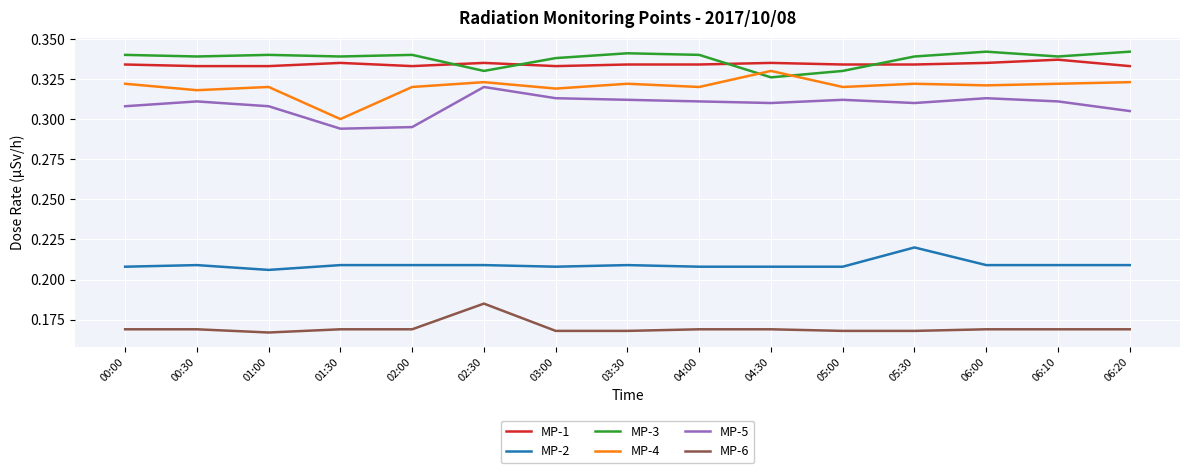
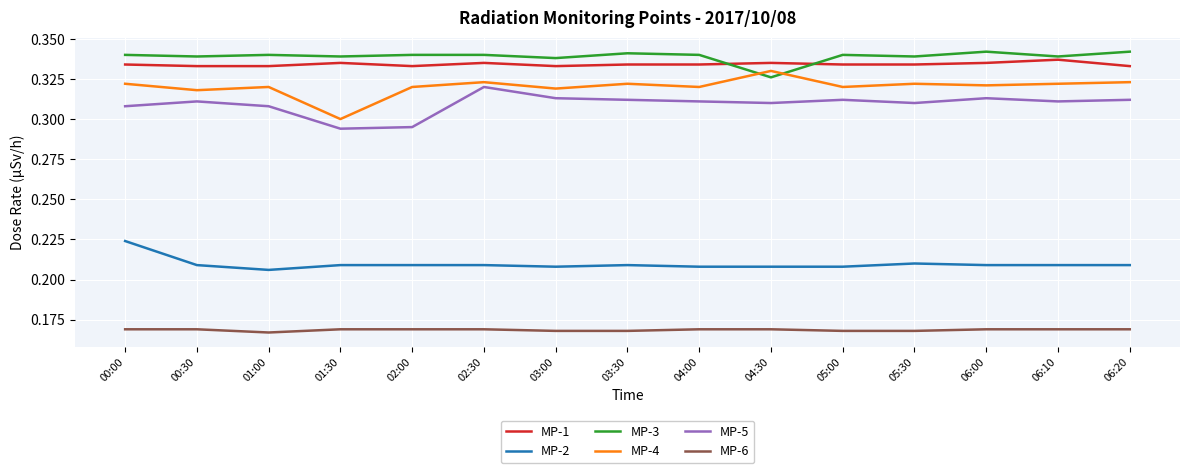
MP-2, 00:00: 0.208 -> 0.224
MP-3, 02:30: 0.33 -> 0.34
MP-6, 02:30: 0.185 -> 0.169
MP-3, 05:00: 0.33 -> 0.34
MP-2, 05:30: 0.22 -> 0.21
MP-5, 06:20: 0.305 -> 0.312
